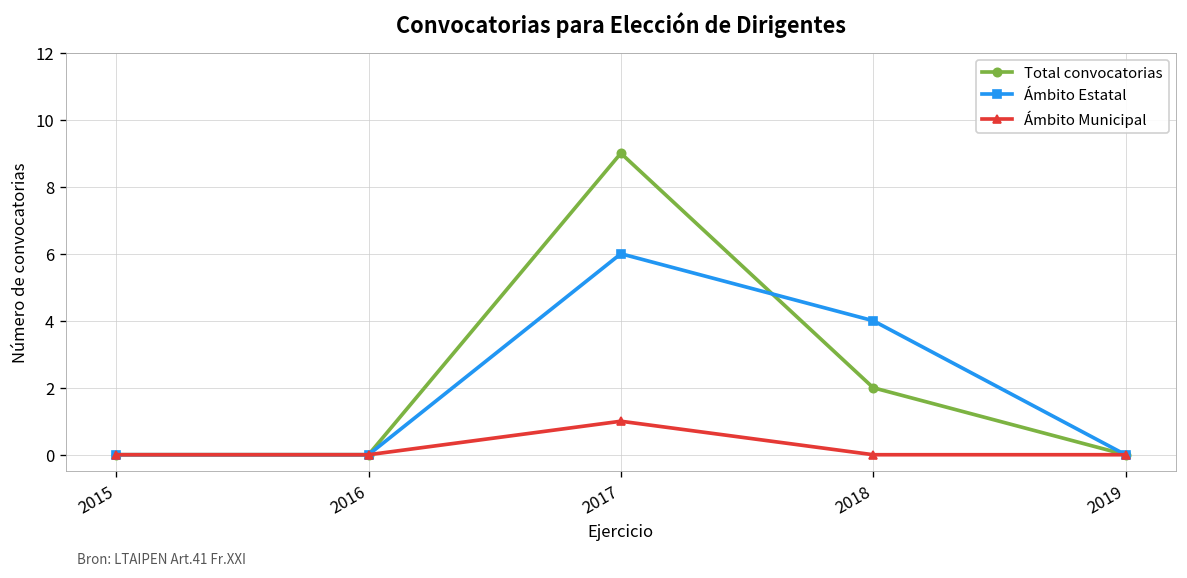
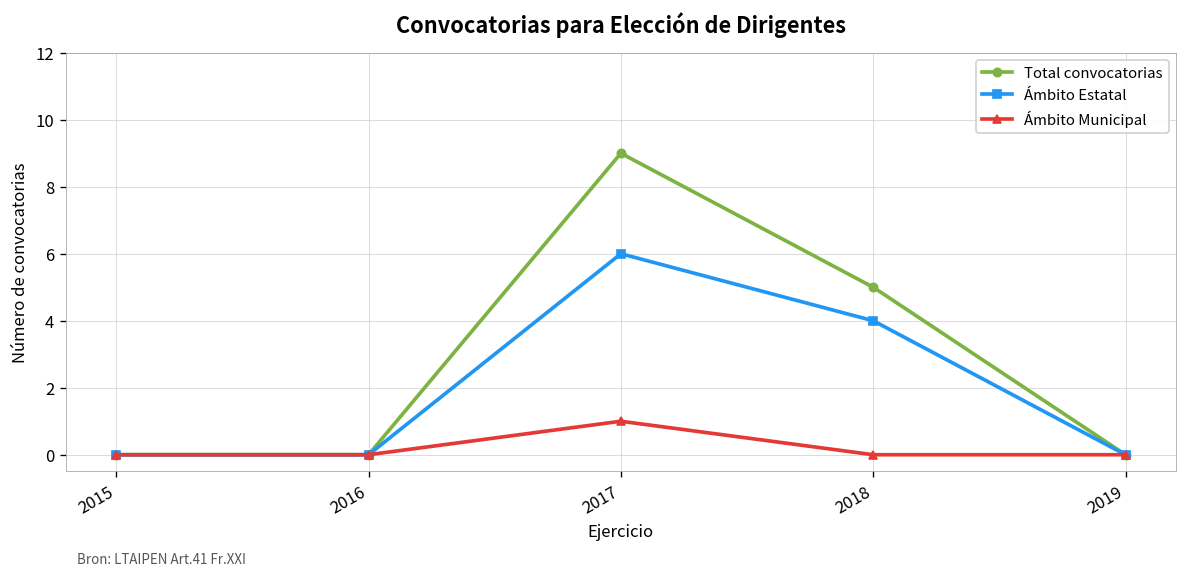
Total convocatorias, 2018: 2 -> 5
